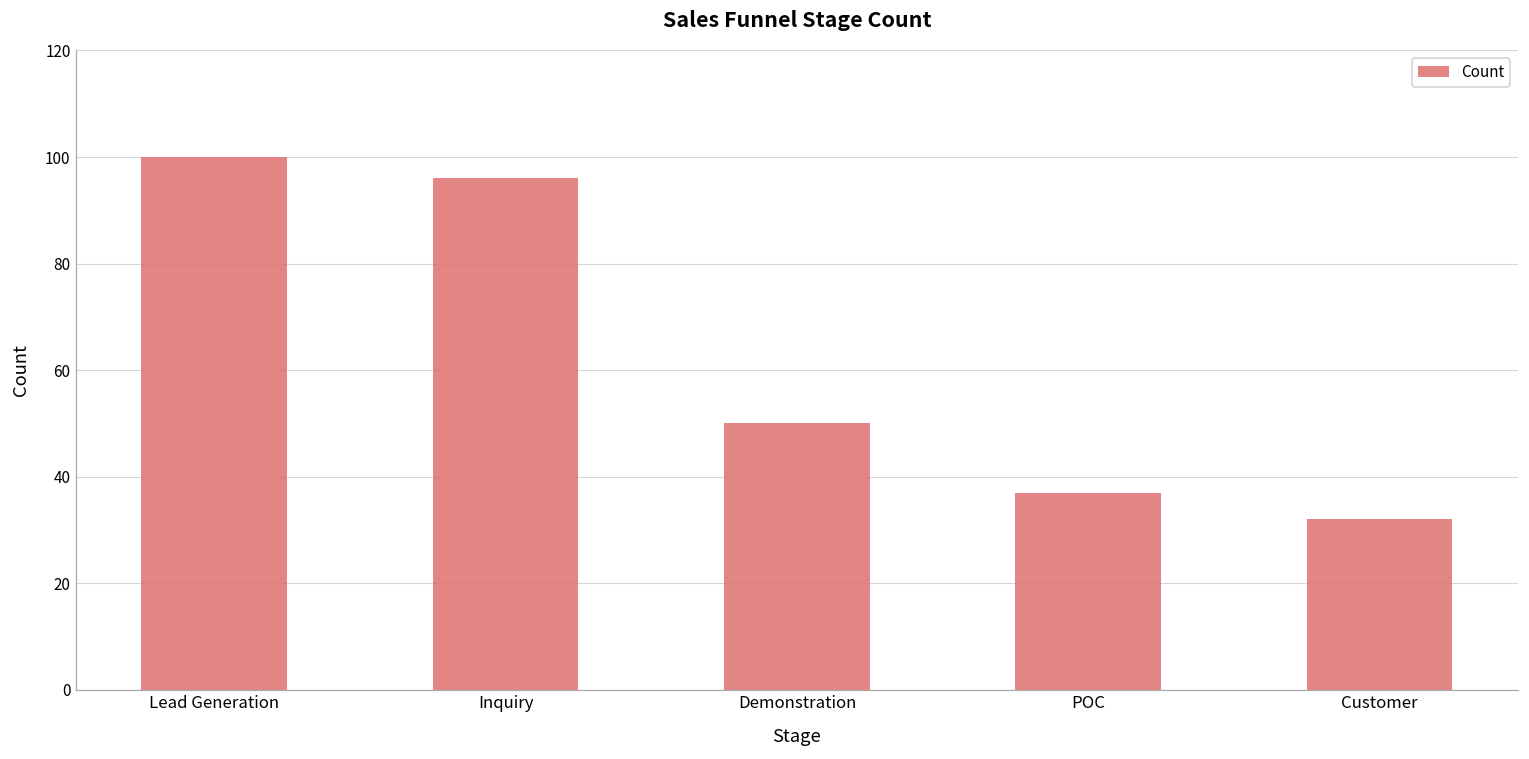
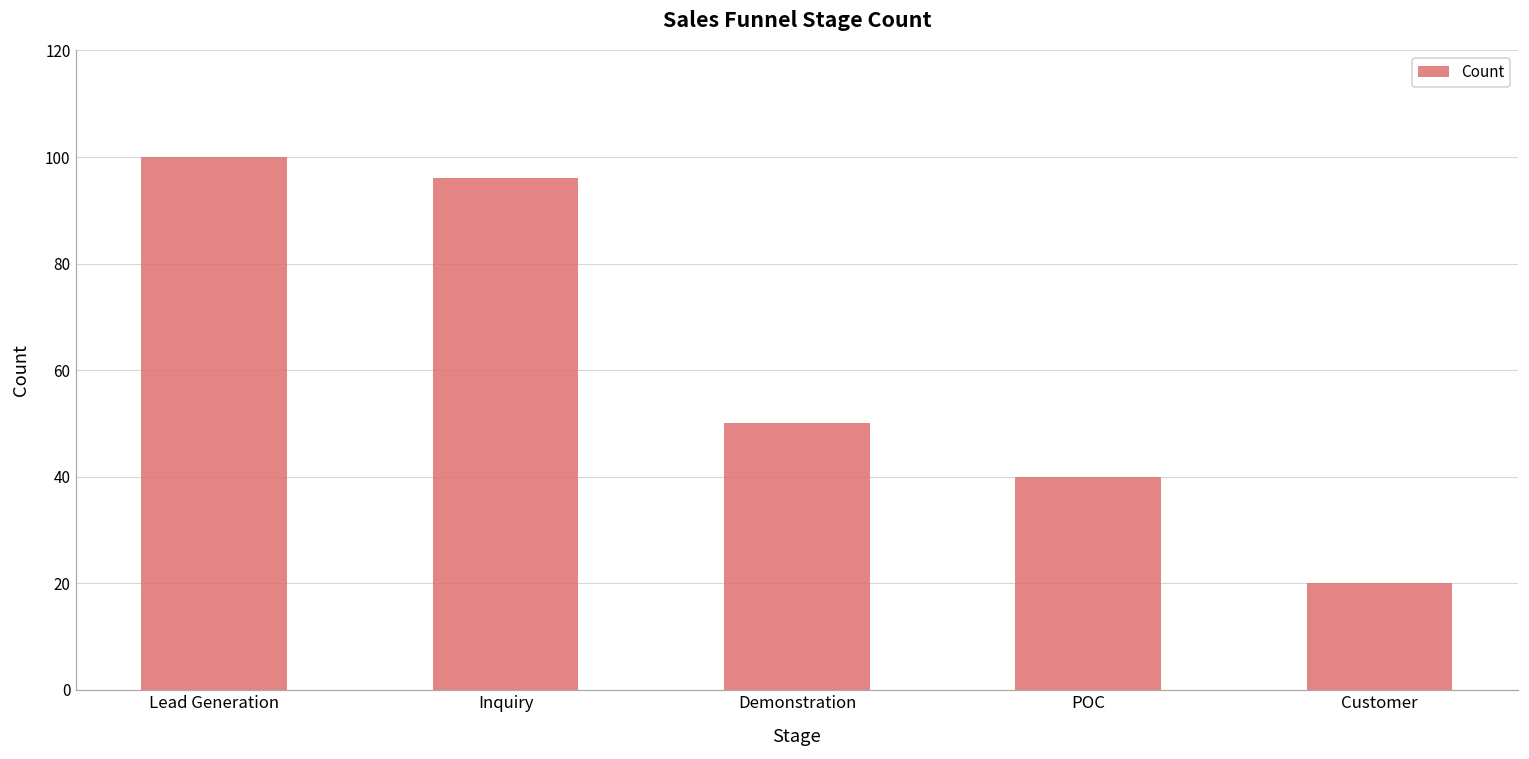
POC: 37 -> 40
Customer: 32 -> 20
